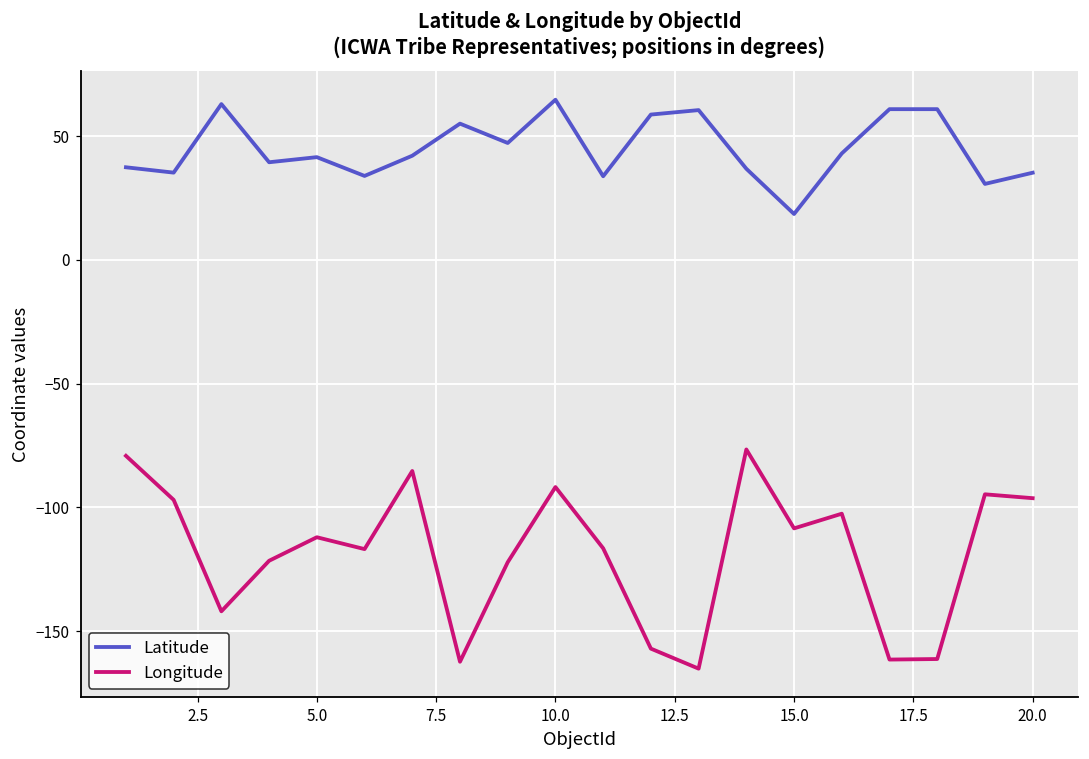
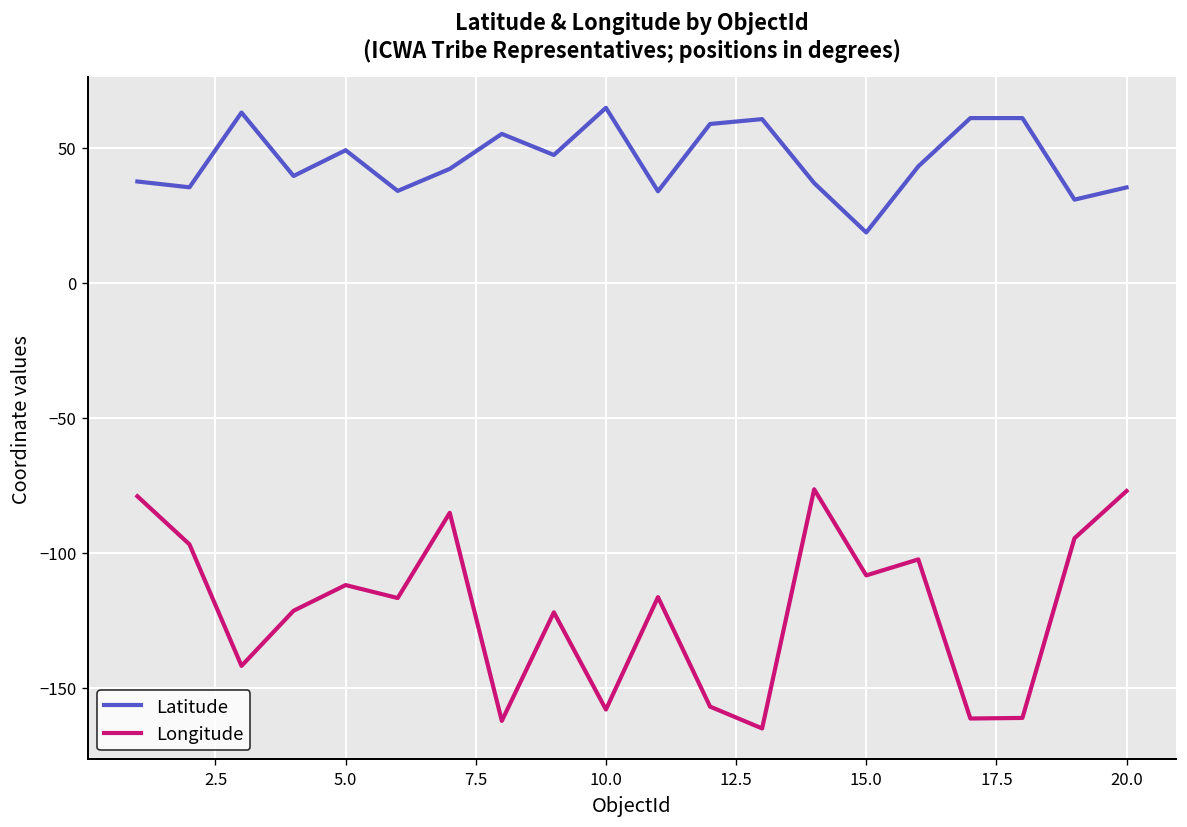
Latitude, 5.0: 42 -> 49
Longitude, 10.0: -92 -> -158
Longitude, 20.0: -96 -> -77
